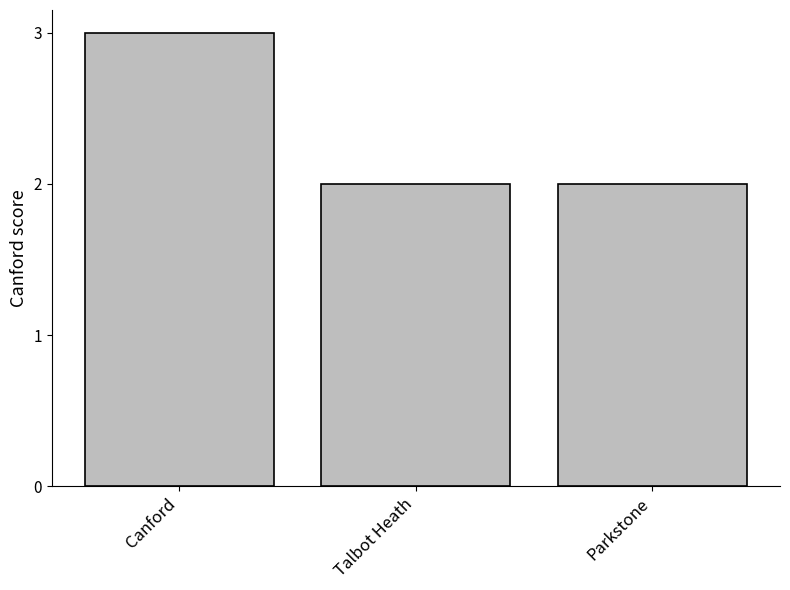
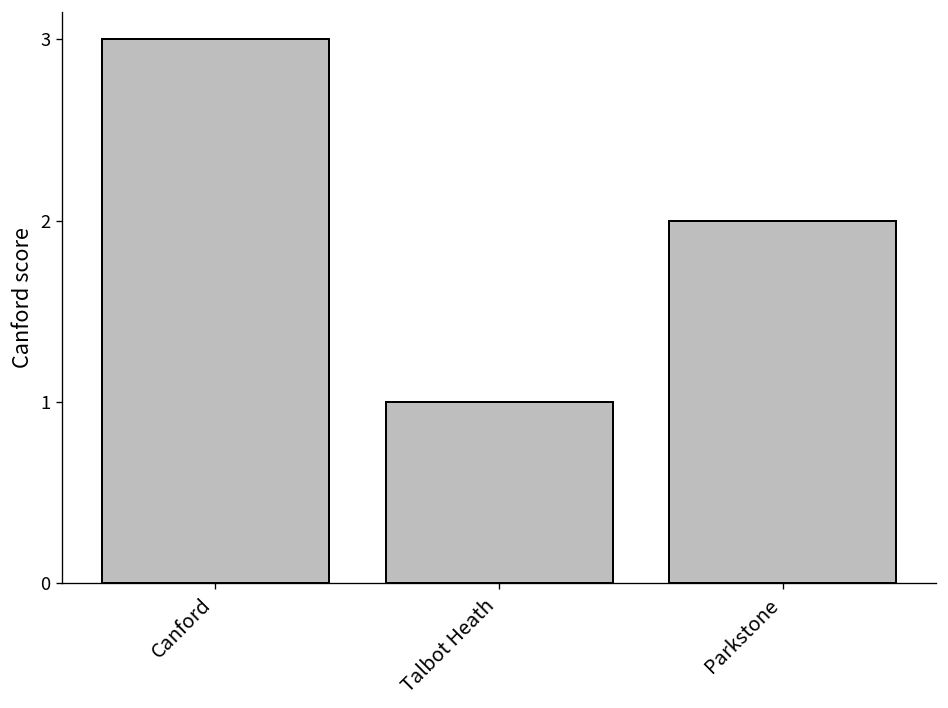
Talbot Heath: 2 -> 1
